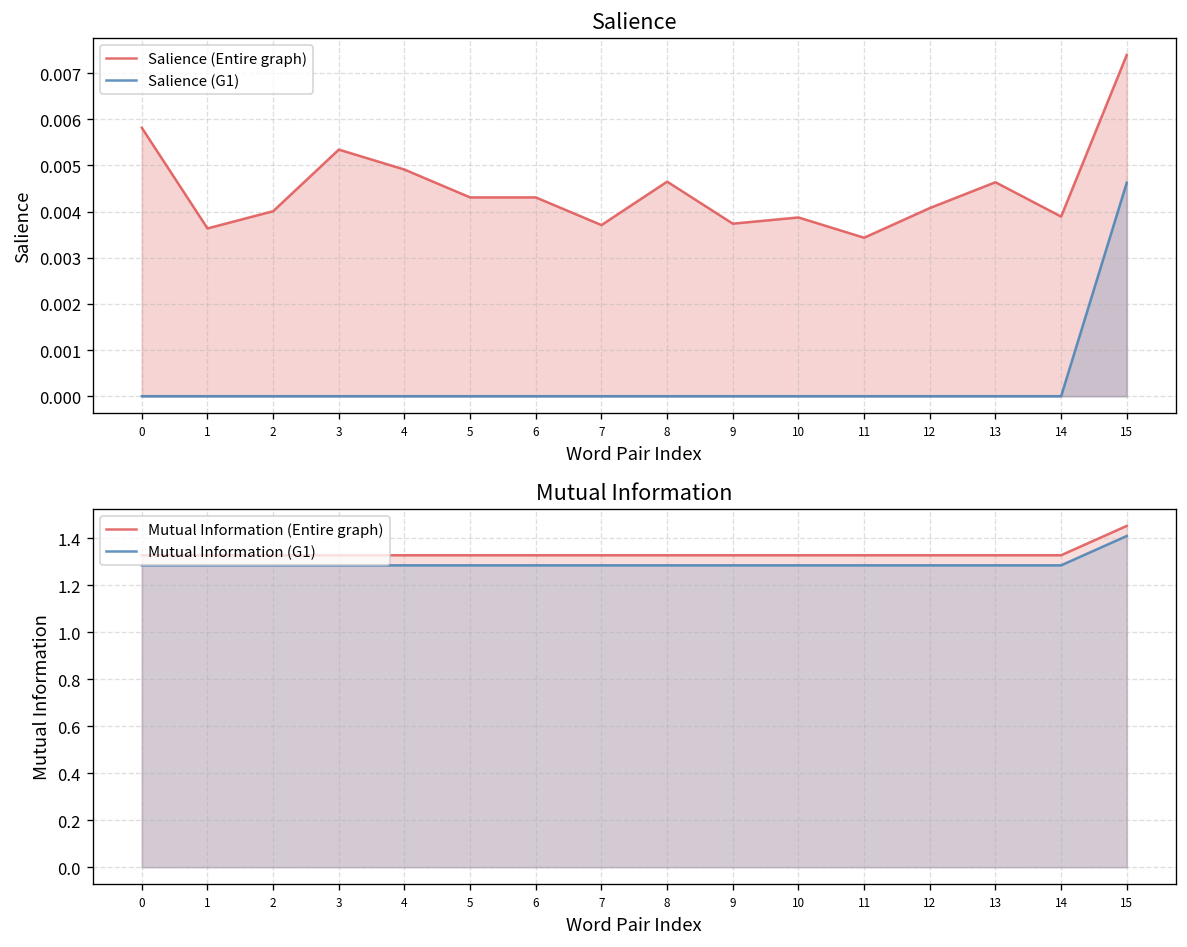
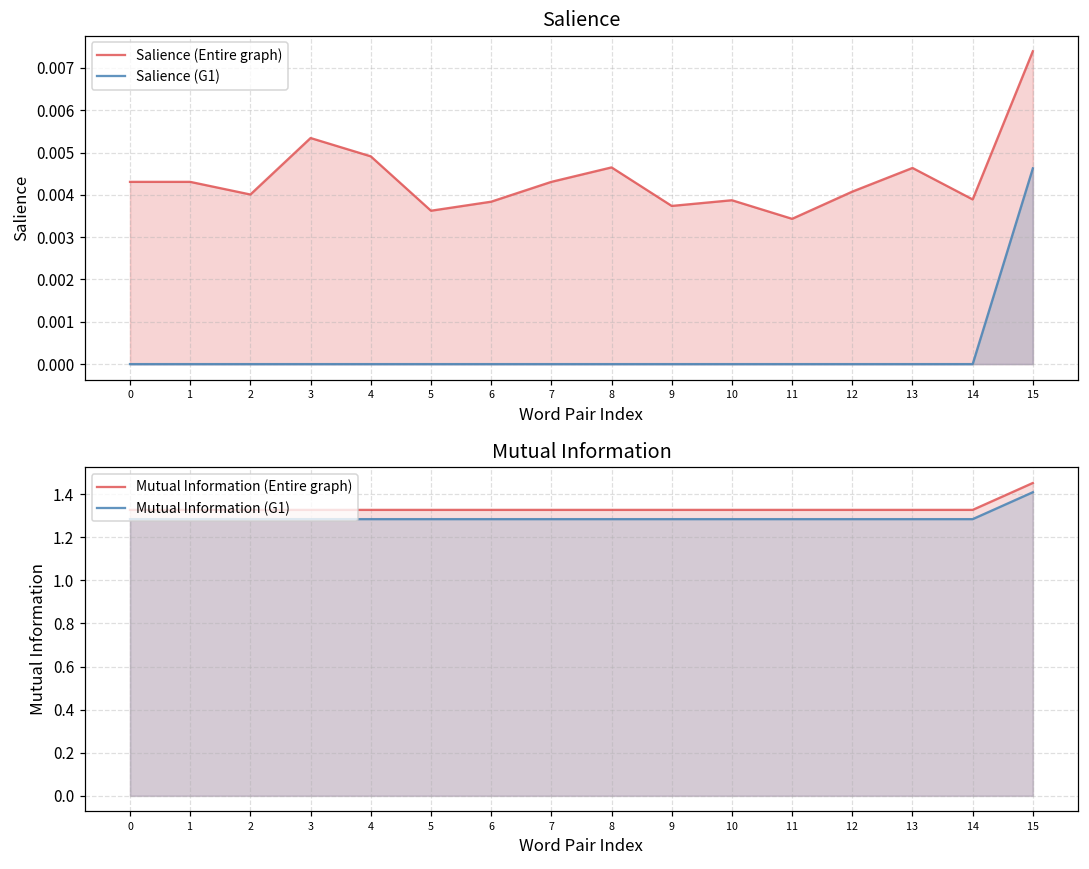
Salience, Salience (Entire graph), 0: 0.0058 -> 0.0043
Salience, Salience (Entire graph), 1: 0.0036 -> 0.0043
Salience, Salience (Entire graph), 5: 0.0043 -> 0.0036
Salience, Salience (Entire graph), 6: 0.0043 -> 0.0038
Salience, Salience (Entire graph), 7: 0.0037 -> 0.0043
